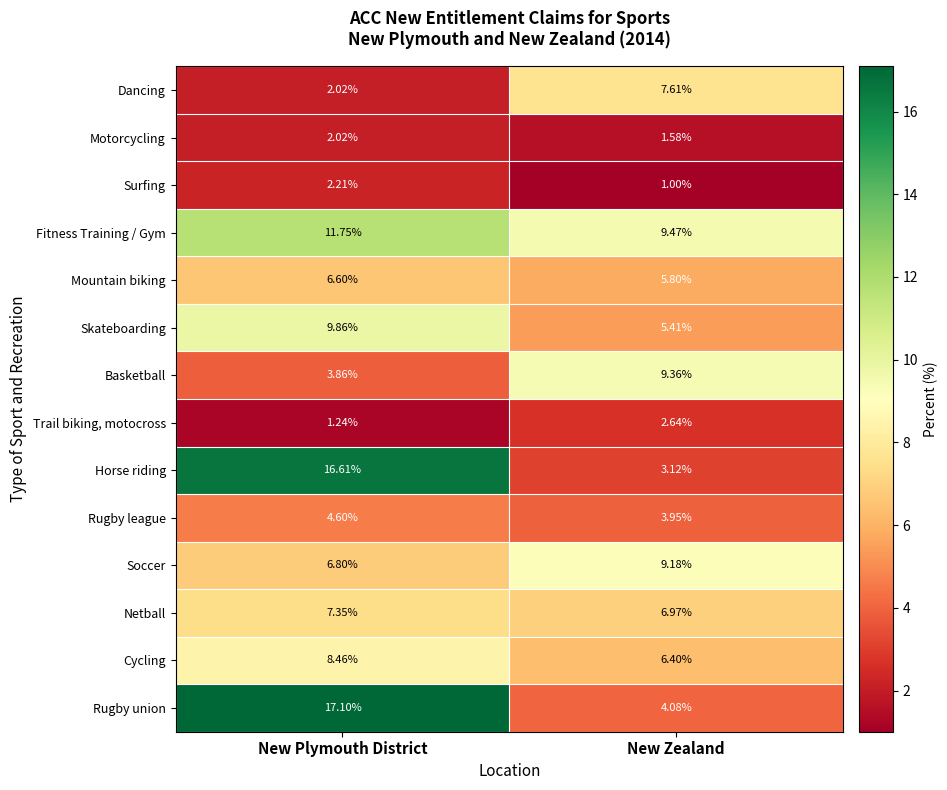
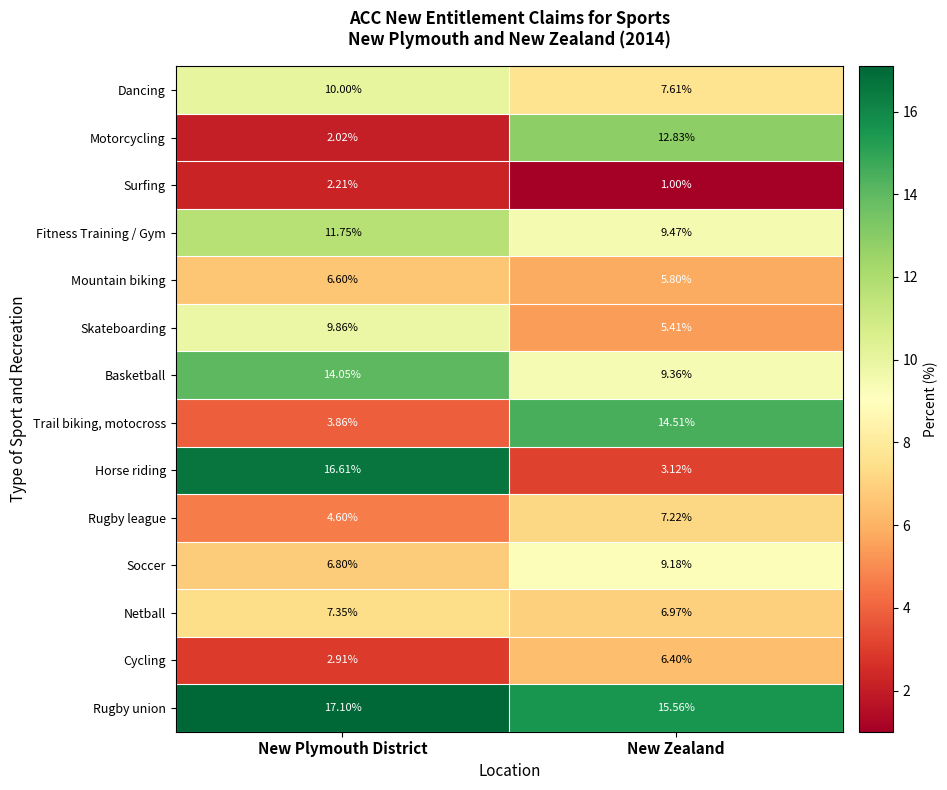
Dancing, New Plymouth District: 2.02% -> 10.00%
Motorcycling, New Zealand: 1.58% -> 12.83%
Basketball, New Plymouth District: 3.86% -> 14.05%
Trail biking, motocross, New Plymouth District: 1.24% -> 3.86%
Trail biking, motocross, New Zealand: 2.64% -> 14.51%
Rugby league, New Zealand: 3.95% -> 7.22%
Cycling, New Plymouth District: 8.46% -> 2.91%
Rugby union, New Zealand: 4.08% -> 15.56%
